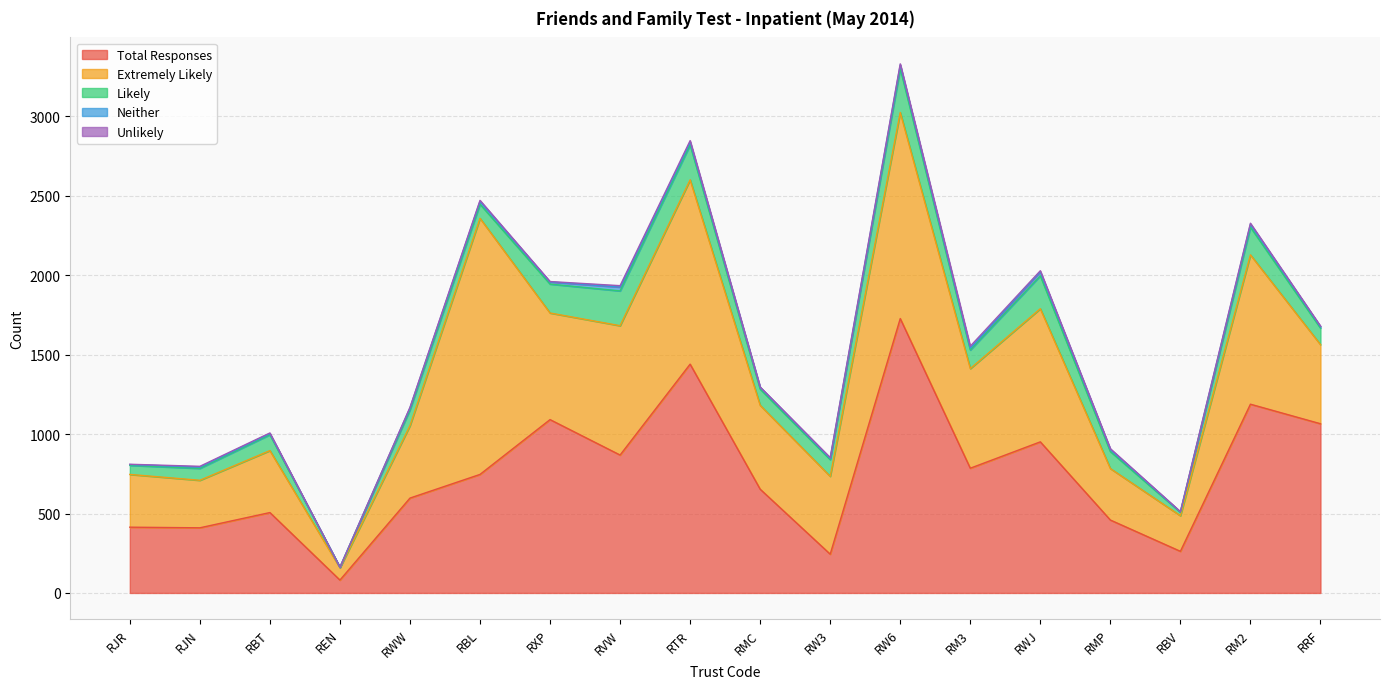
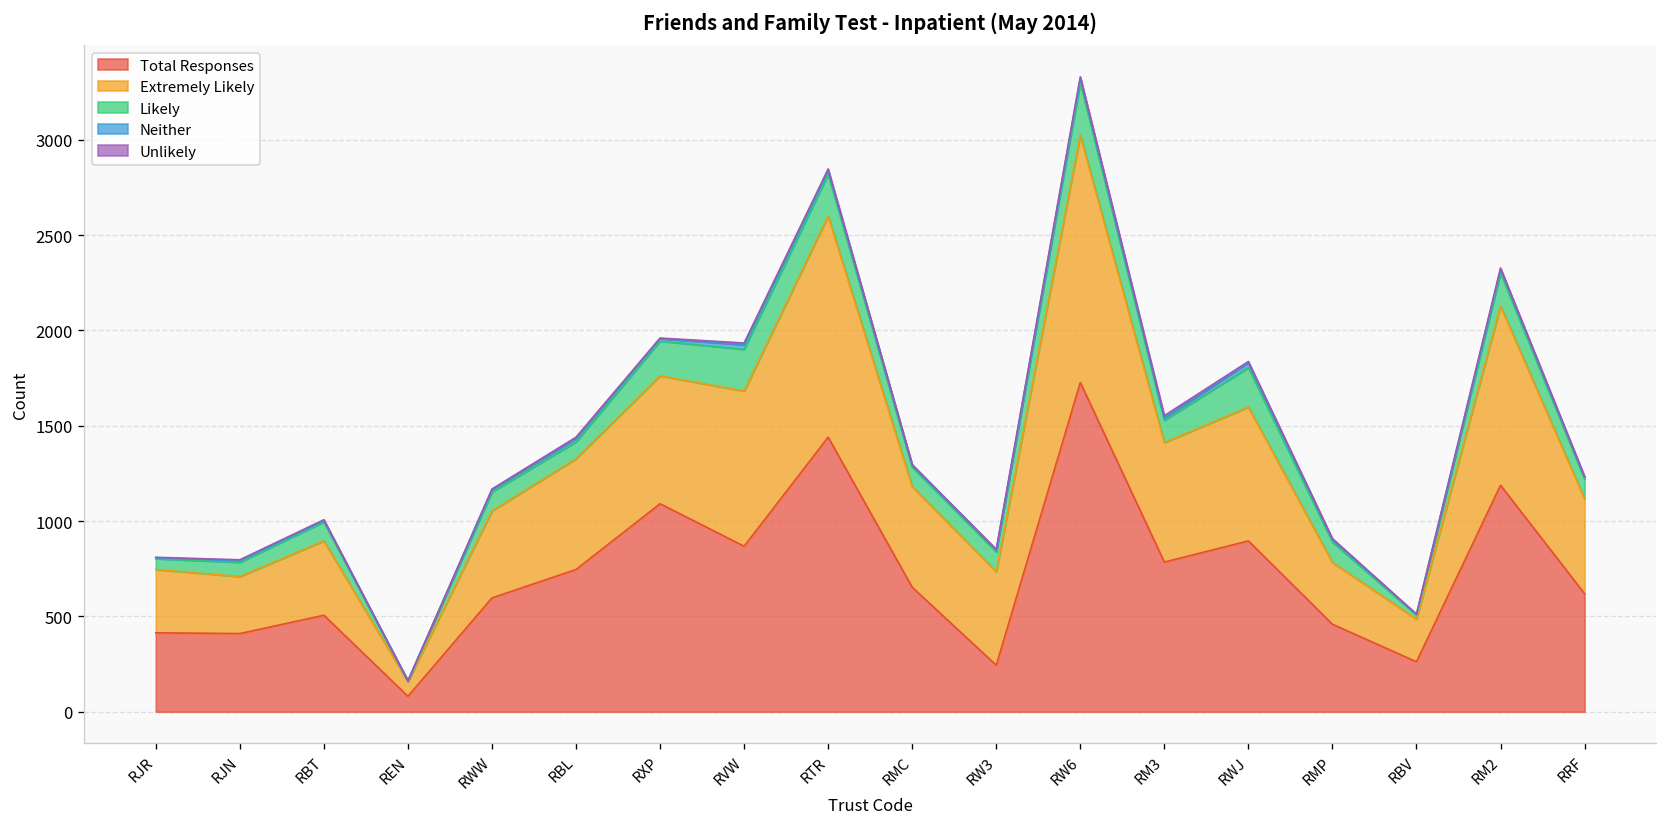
Extremely Likely, RBL: 1610 -> 580
Total Responses, RWJ: 950 -> 900
Extremely Likely, RWJ: 840 -> 700
Total Responses, RRF: 1070 -> 620
